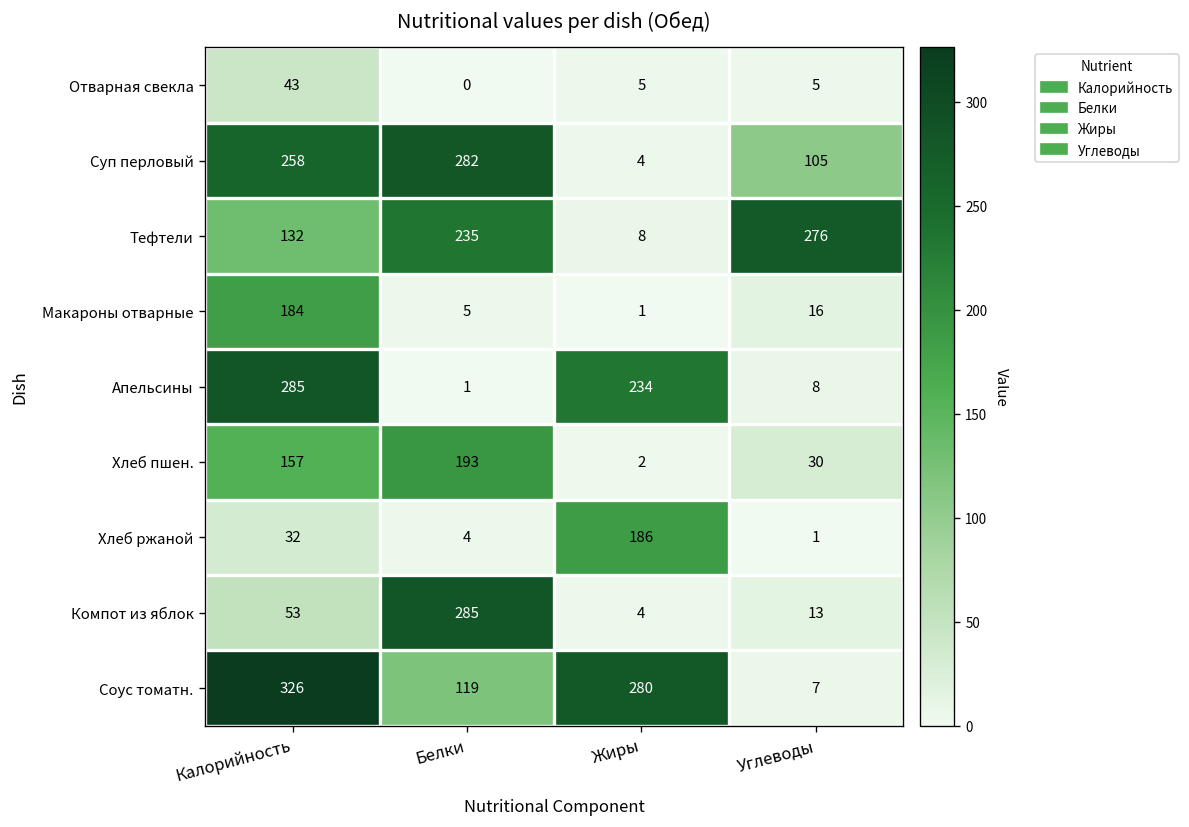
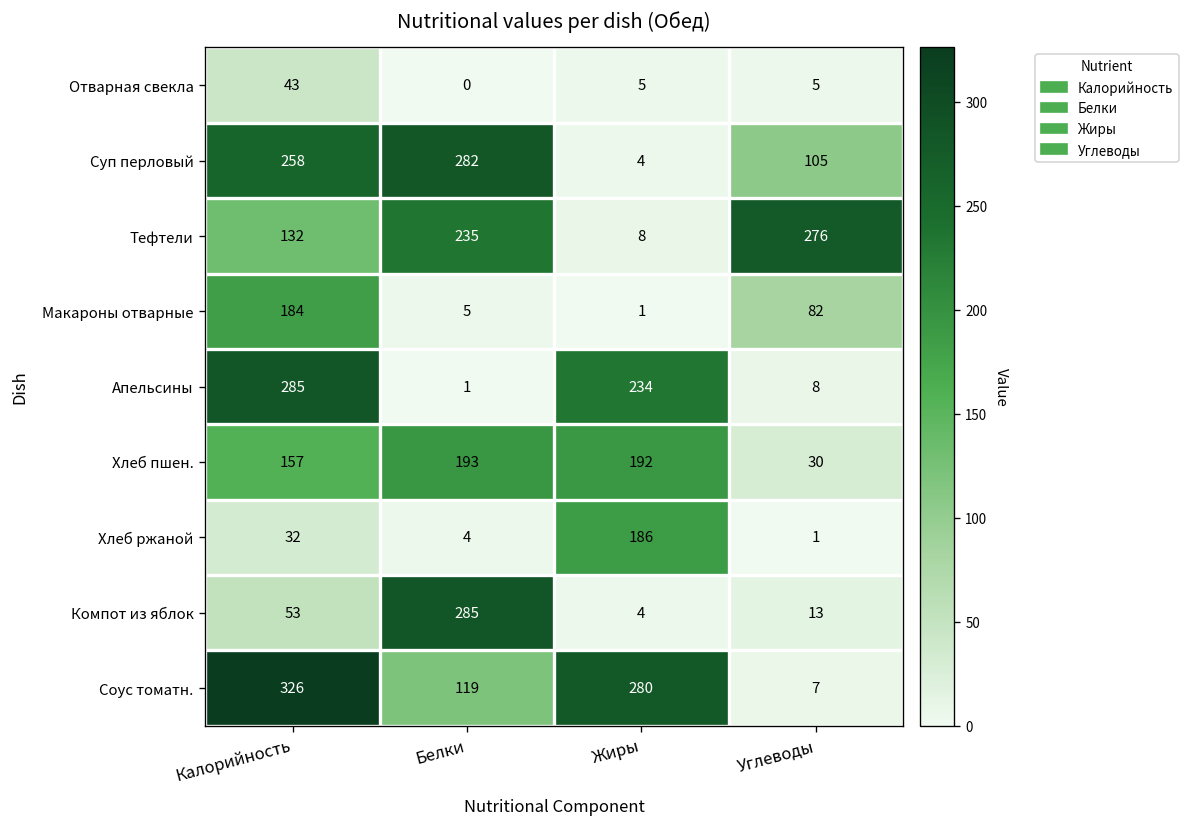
Макароны отварные, Углеводы: 16 -> 82
Хлеб пшен., Жиры: 2 -> 192
